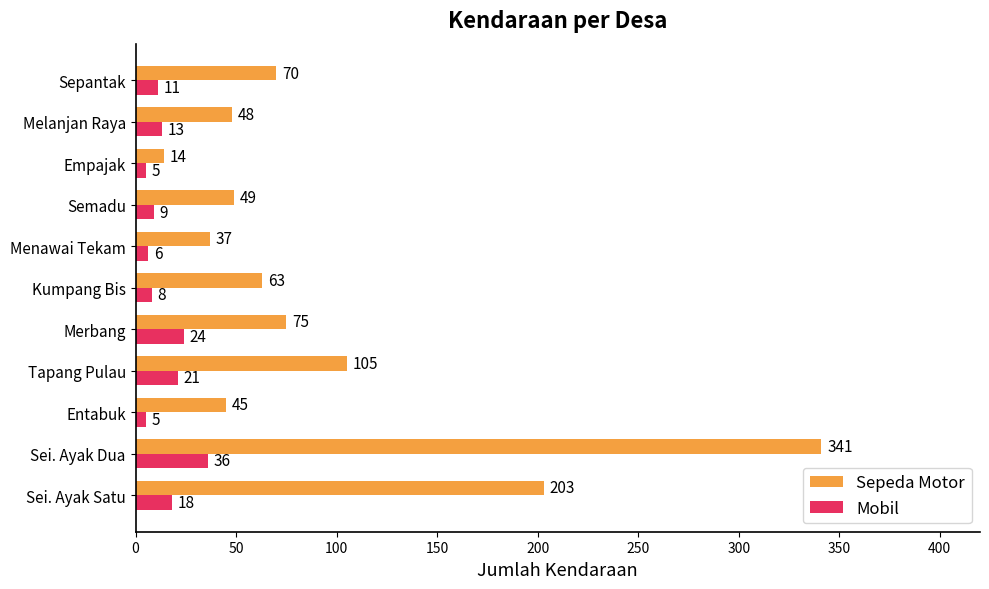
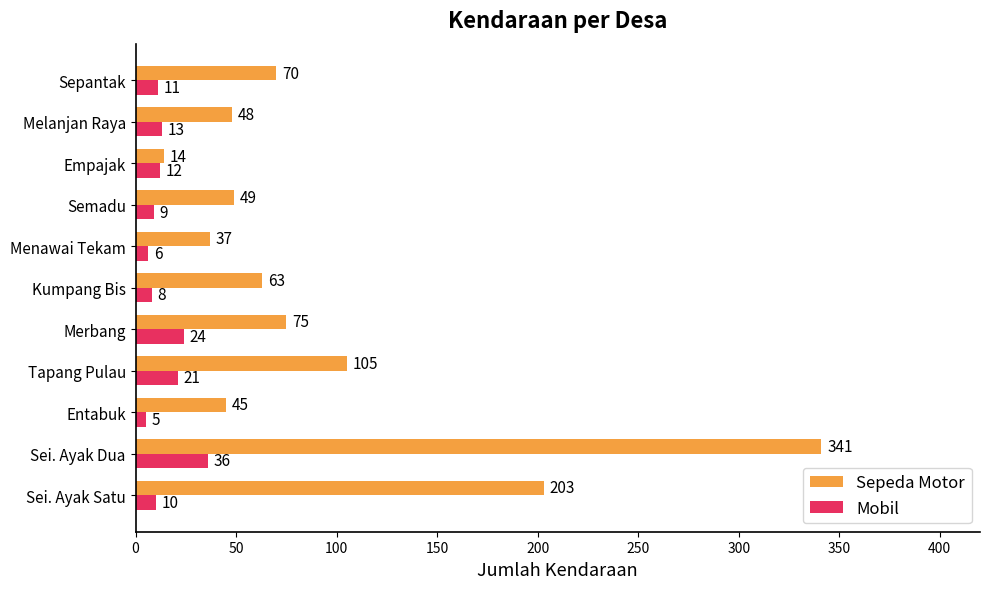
Mobil, Empajak: 5 -> 12
Mobil, Sei. Ayak Satu: 18 -> 10
